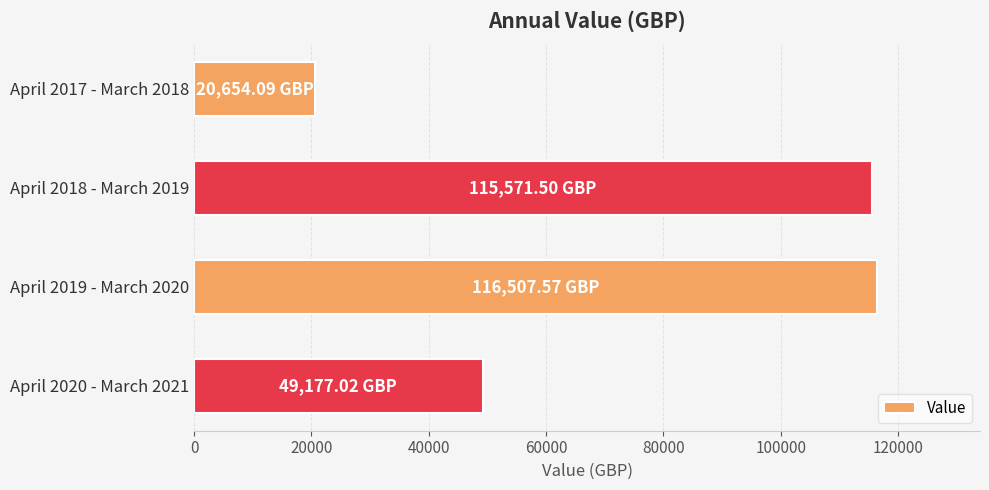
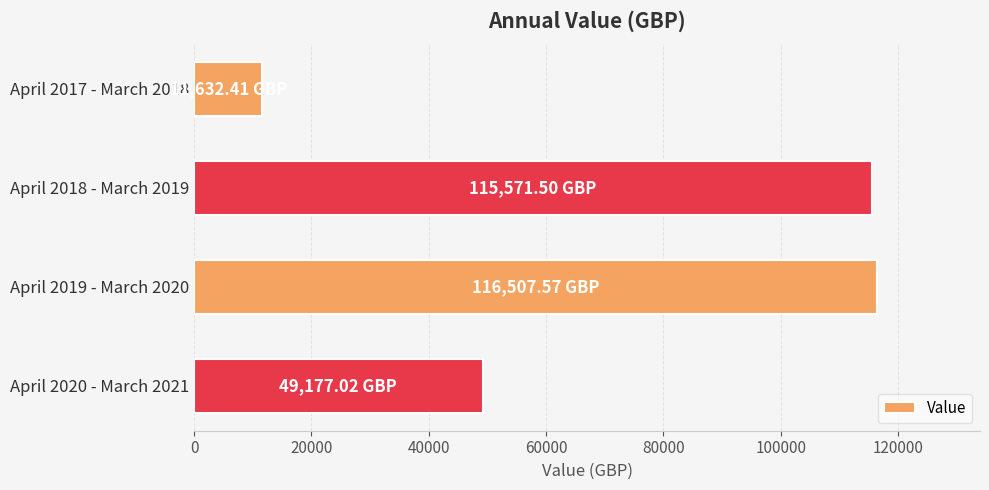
April 2017 - March 2018: 20,654.09 -> 11,632.41
